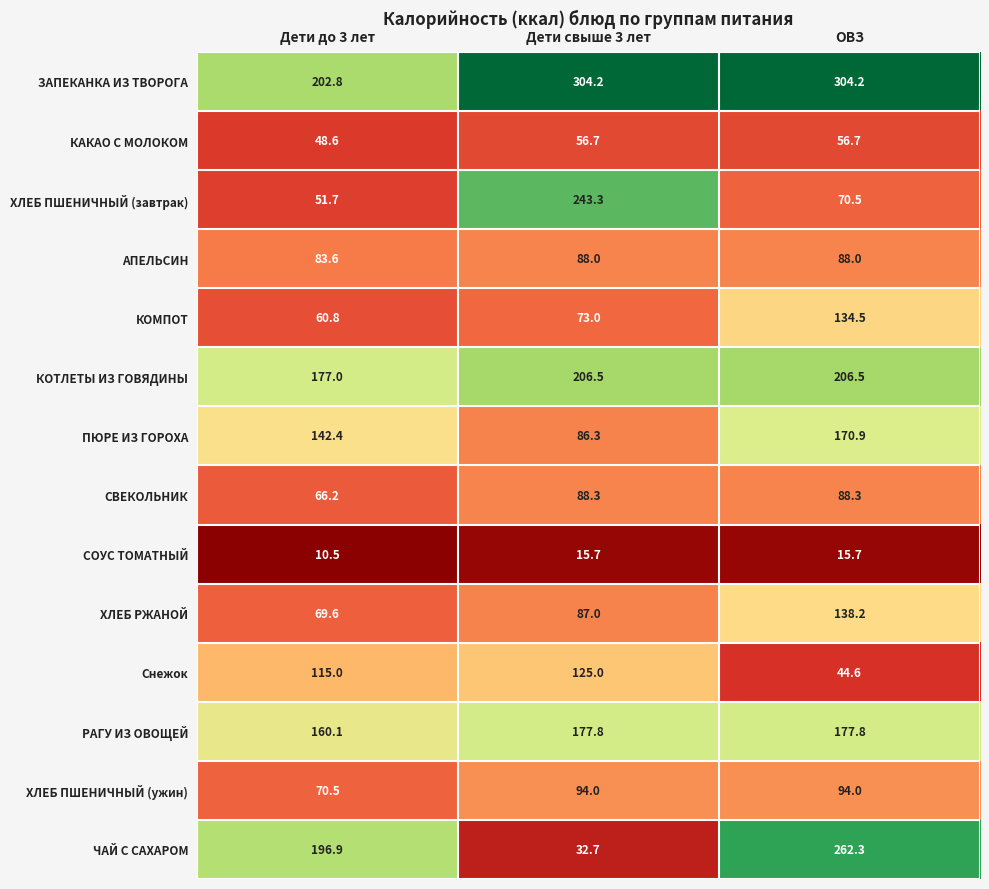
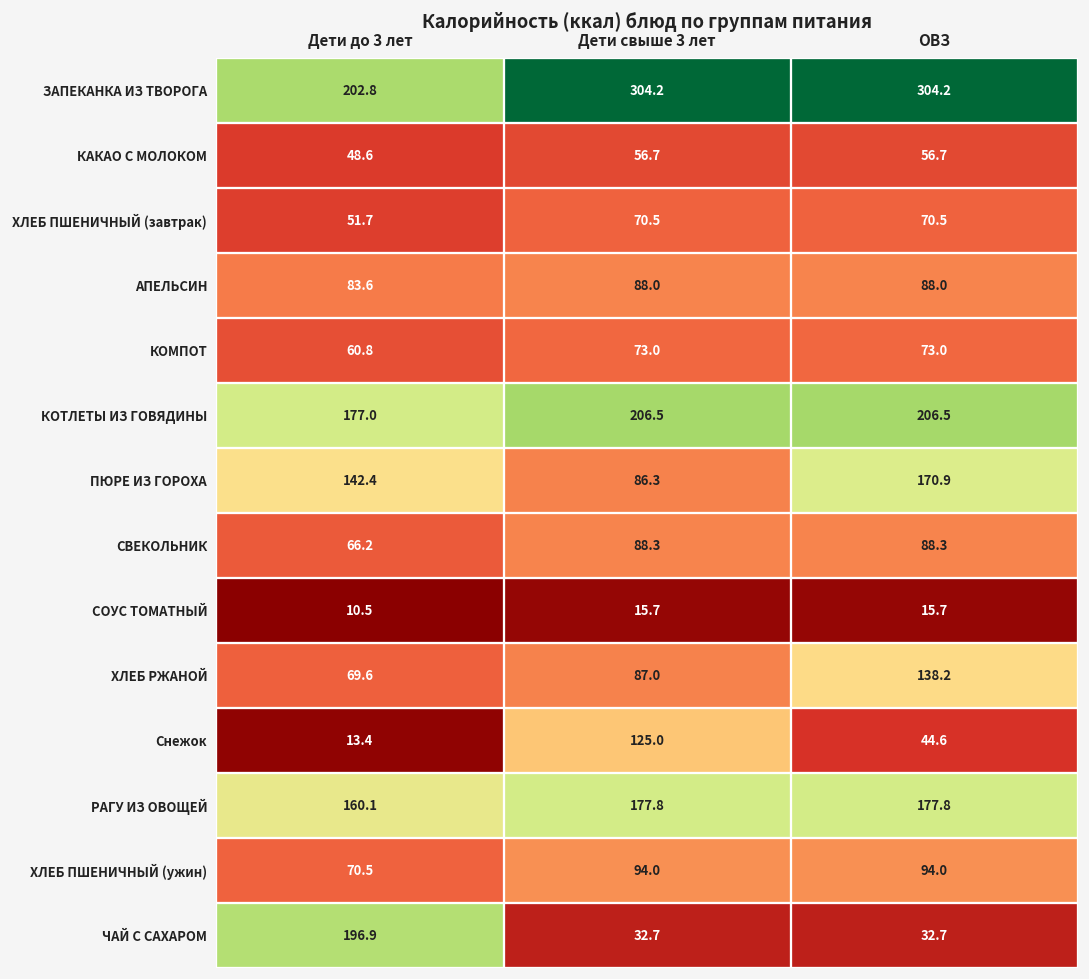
ХЛЕБ ПШЕНИЧНЫЙ (завтрак), Дети свыше 3 лет: 243.3 -> 70.5
КОМПОТ, ОВЗ: 134.5 -> 73.0
Снежок, Дети до 3 лет: 115.0 -> 13.4
ЧАЙ С САХАРОМ, ОВЗ: 262.3 -> 32.7
